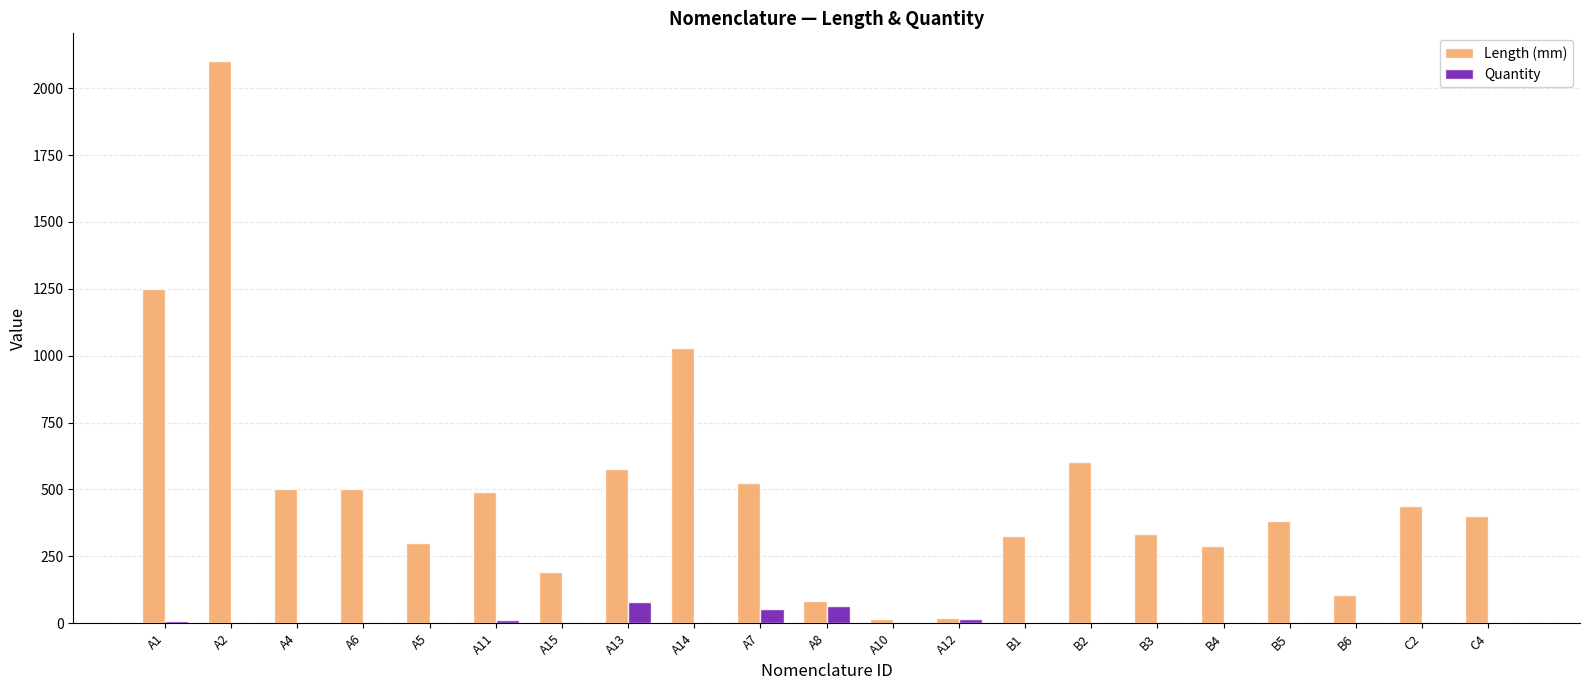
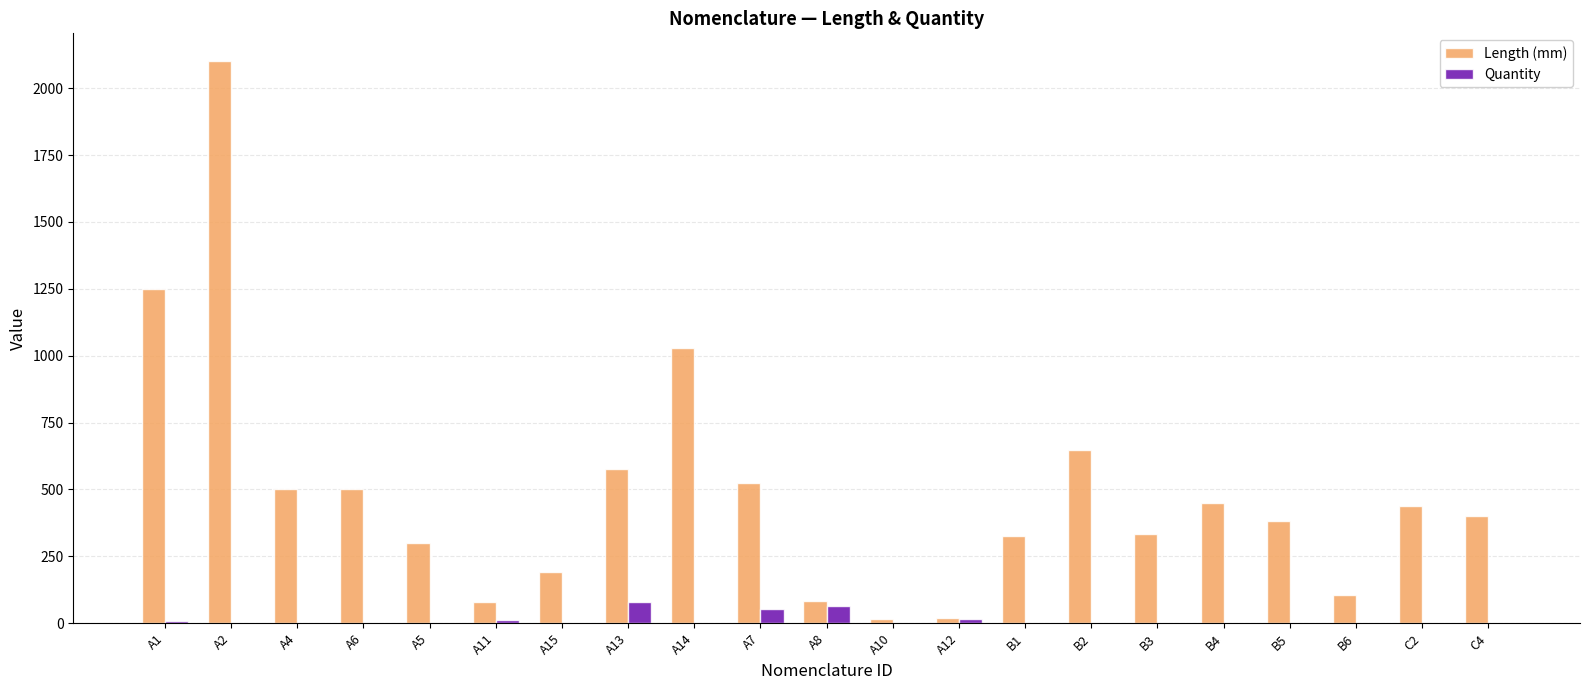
Length (mm), A11: 490 -> 80
Length (mm), B2: 600 -> 650
Length (mm), B4: 290 -> 450
